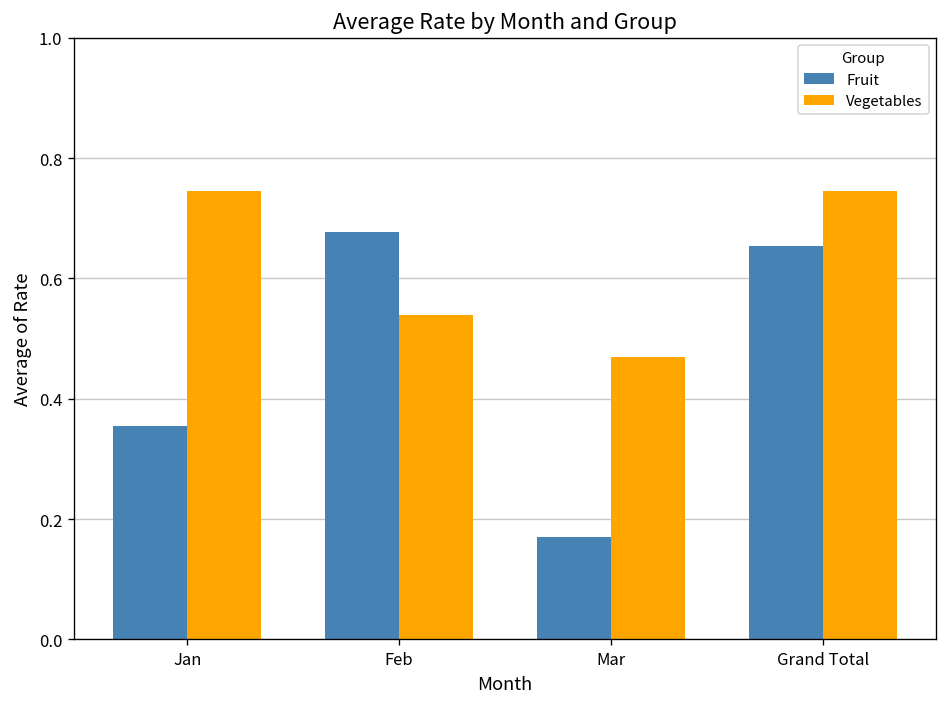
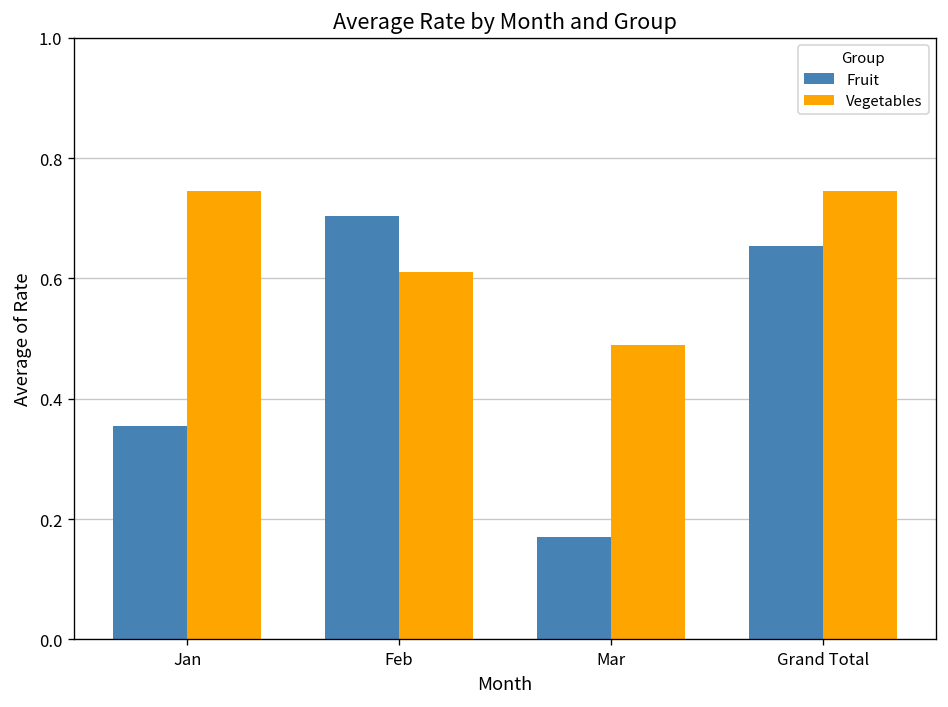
Fruit, Feb: 0.68 -> 0.70
Vegetables, Feb: 0.54 -> 0.61
Vegetables, Mar: 0.47 -> 0.49
